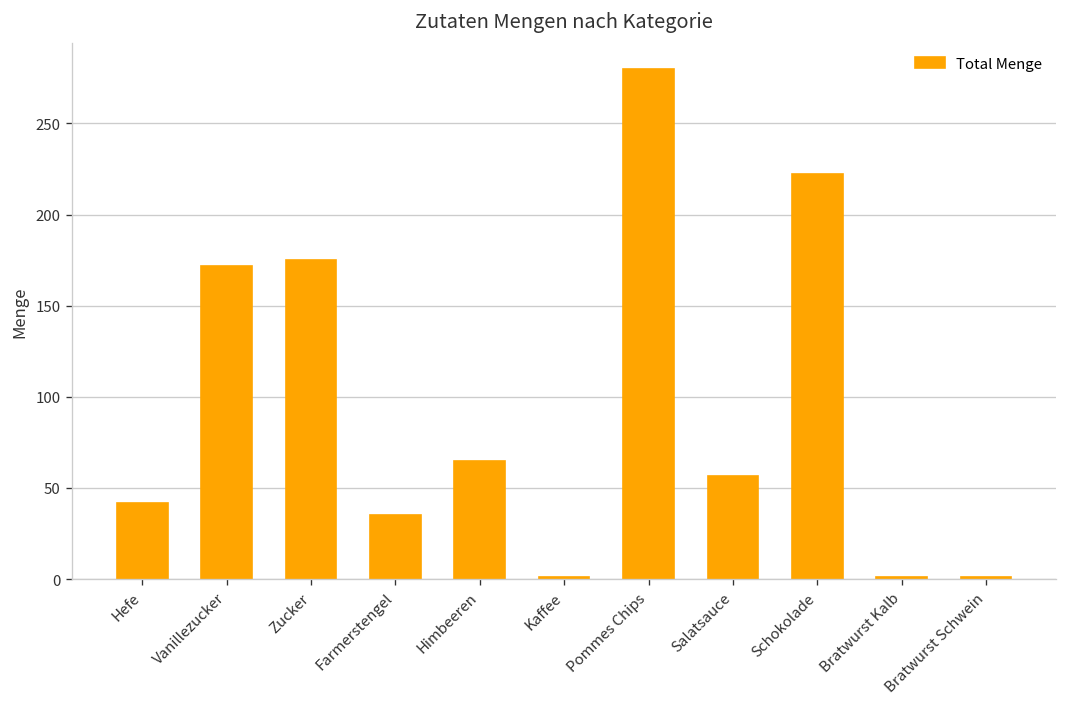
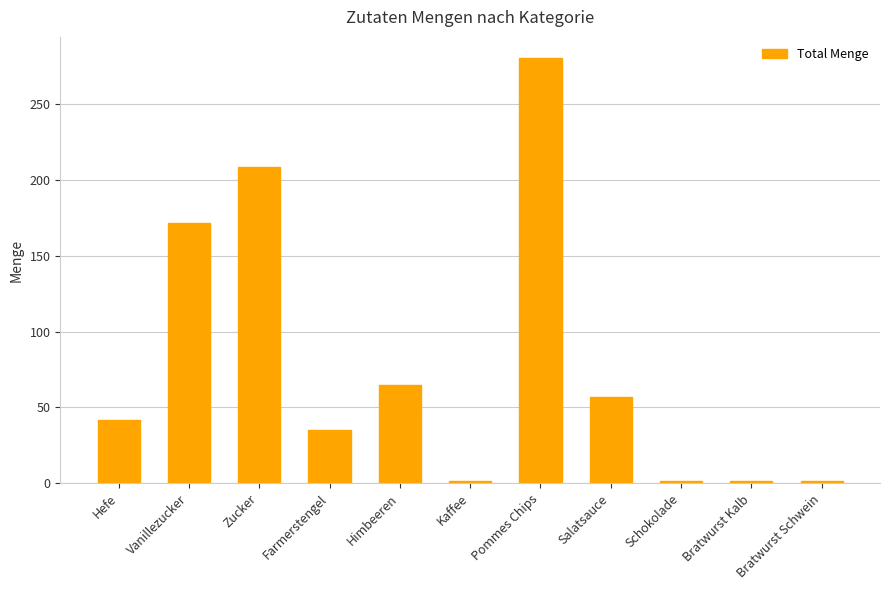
Zucker: 175 -> 208
Schokolade: 222 -> 2
